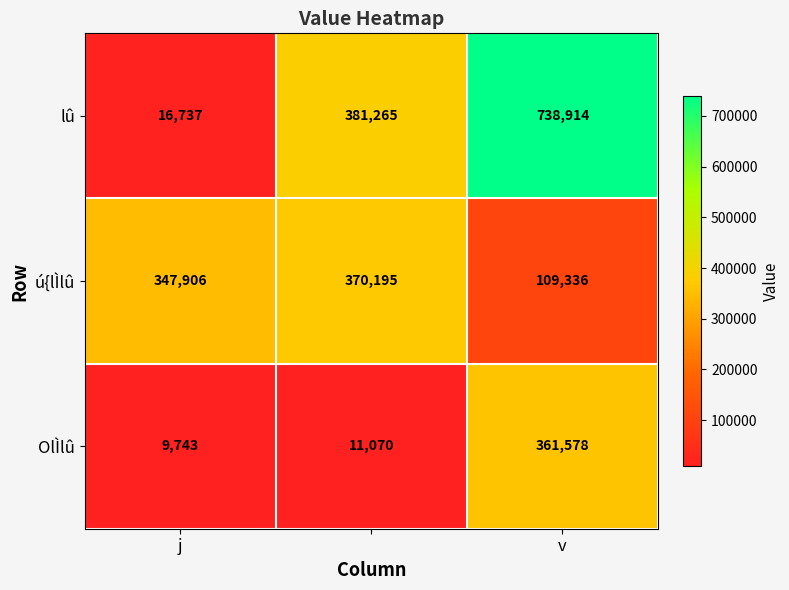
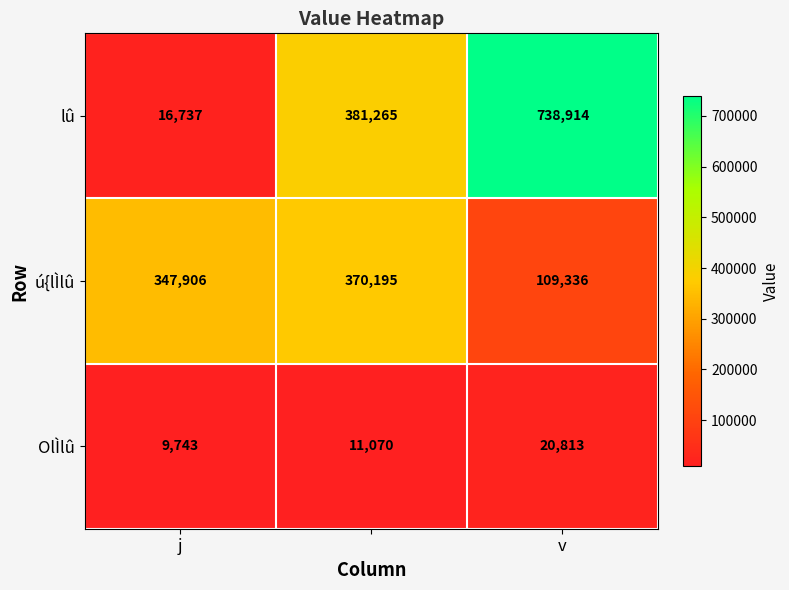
OlÌlû, v: 361,578 -> 20,813
